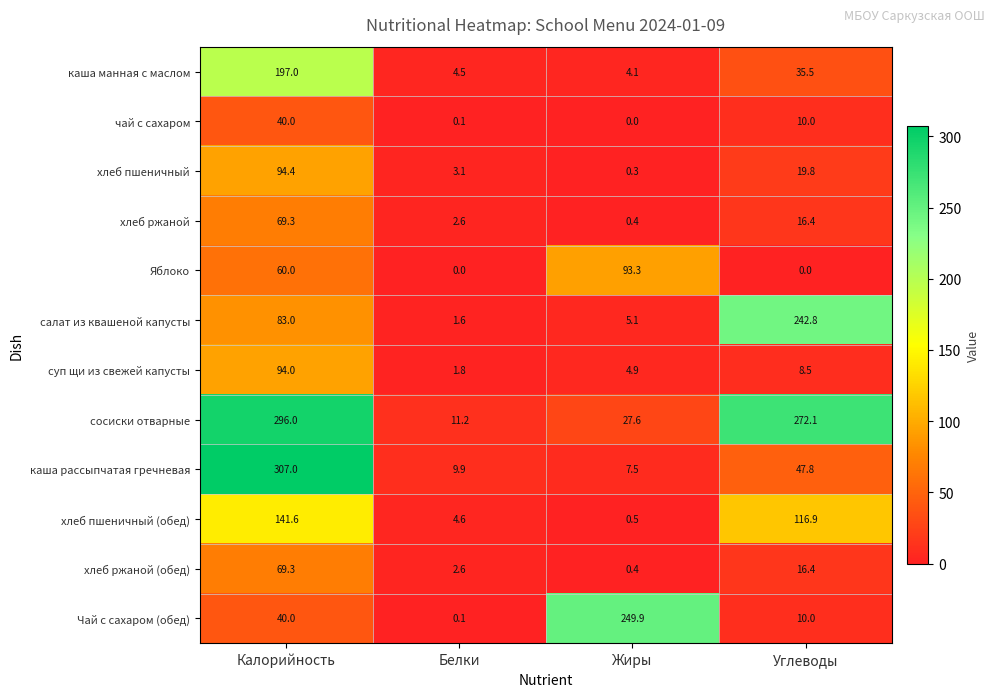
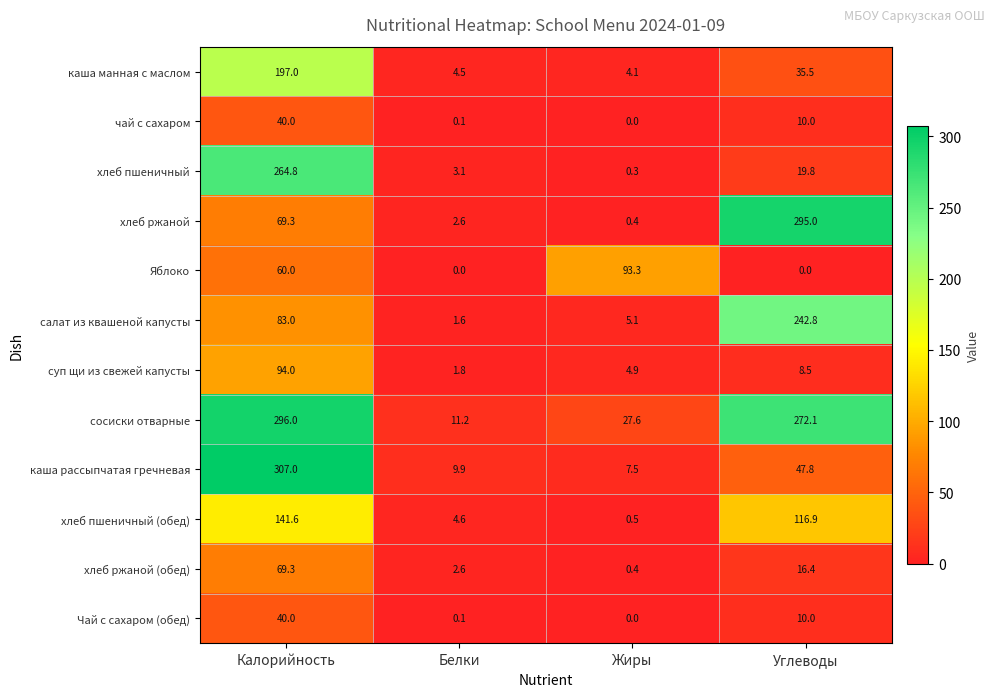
хлеб пшеничный, Калорийность: 94.4 -> 264.8
хлеб ржаной, Углеводы: 16.4 -> 295.0
Чай с сахаром (обед), Жиры: 249.9 -> 0.0
